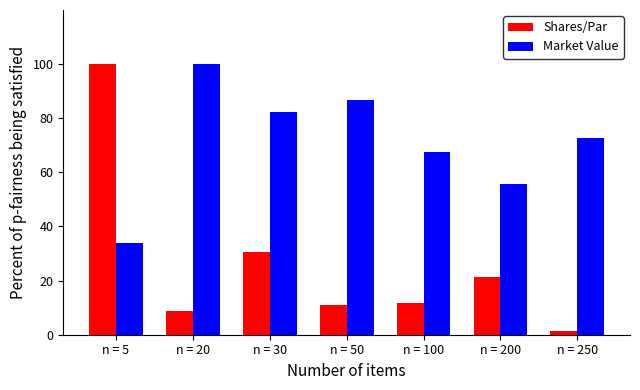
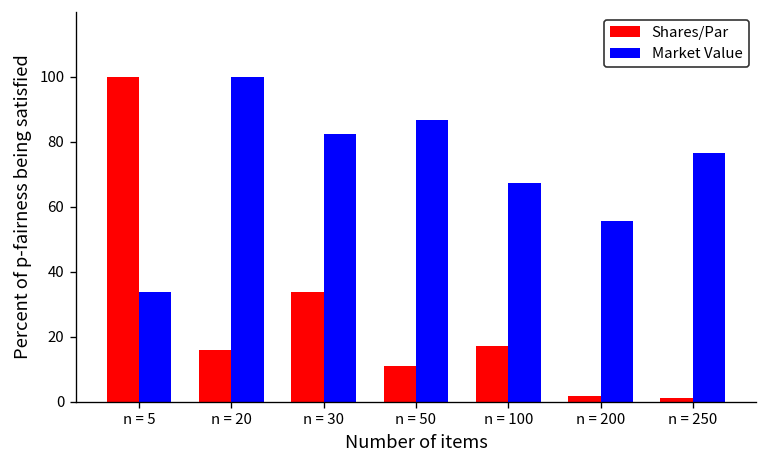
Shares/Par, n = 20: 9 -> 16
Shares/Par, n = 30: 31 -> 34
Shares/Par, n = 100: 12 -> 17
Shares/Par, n = 200: 21 -> 2
Market Value, n = 250: 73 -> 76
